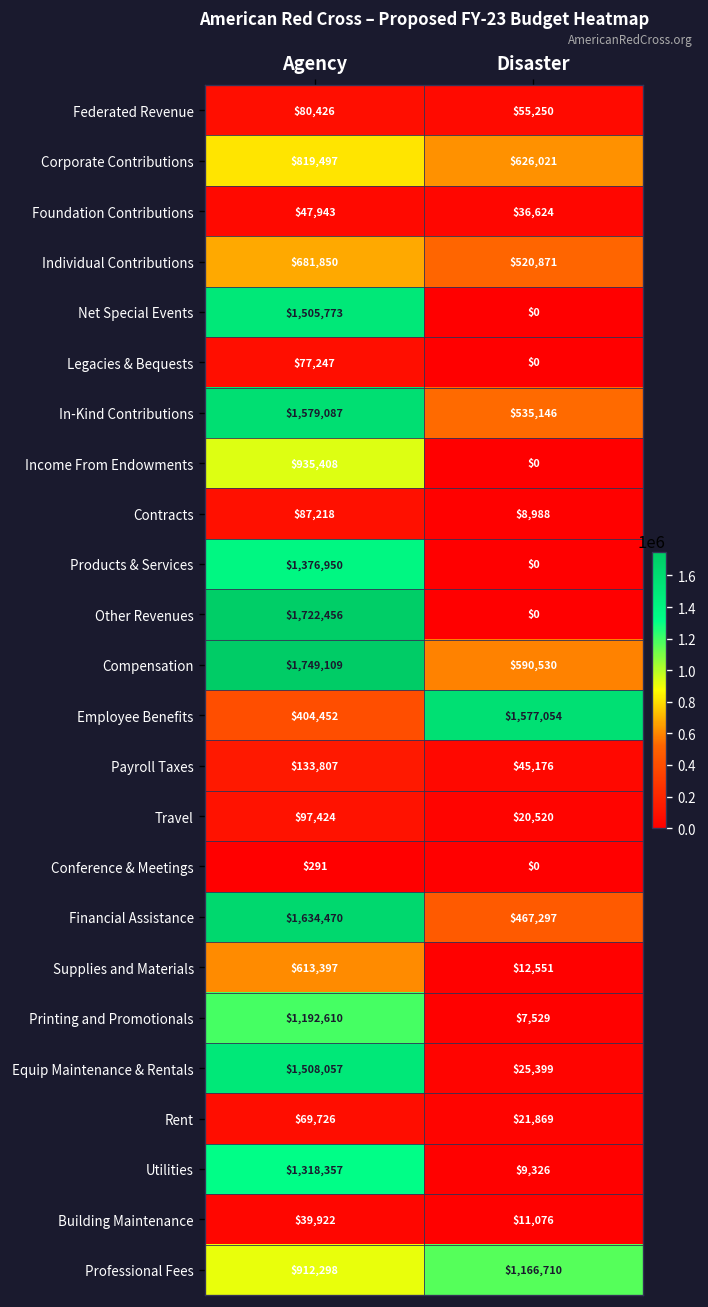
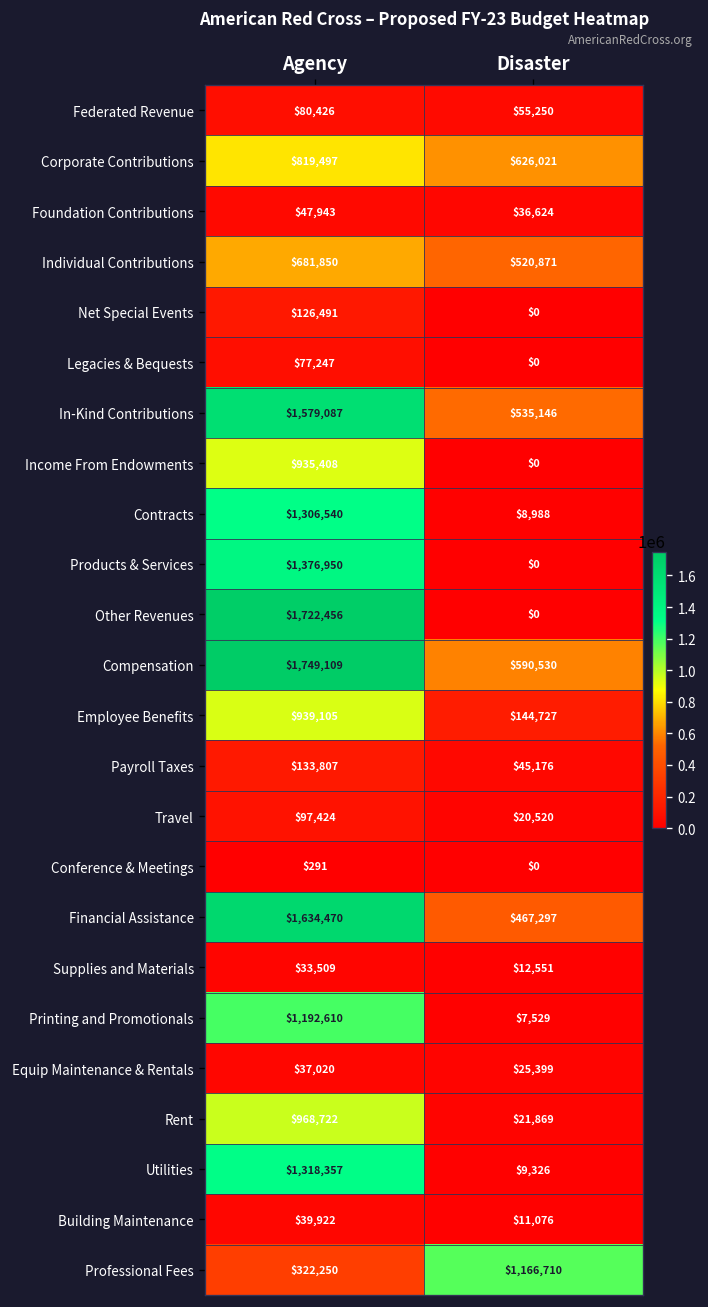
Net Special Events, Agency: $1,505,773 -> $126,491
Contracts, Agency: $87,218 -> $1,306,540
Employee Benefits, Agency: $404,452 -> $939,105
Employee Benefits, Disaster: $1,577,054 -> $144,727
Supplies and Materials, Agency: $613,397 -> $33,509
Equip Maintenance & Rentals, Agency: $1,508,057 -> $37,020
Rent, Agency: $69,726 -> $968,722
Professional Fees, Agency: $912,298 -> $322,250
